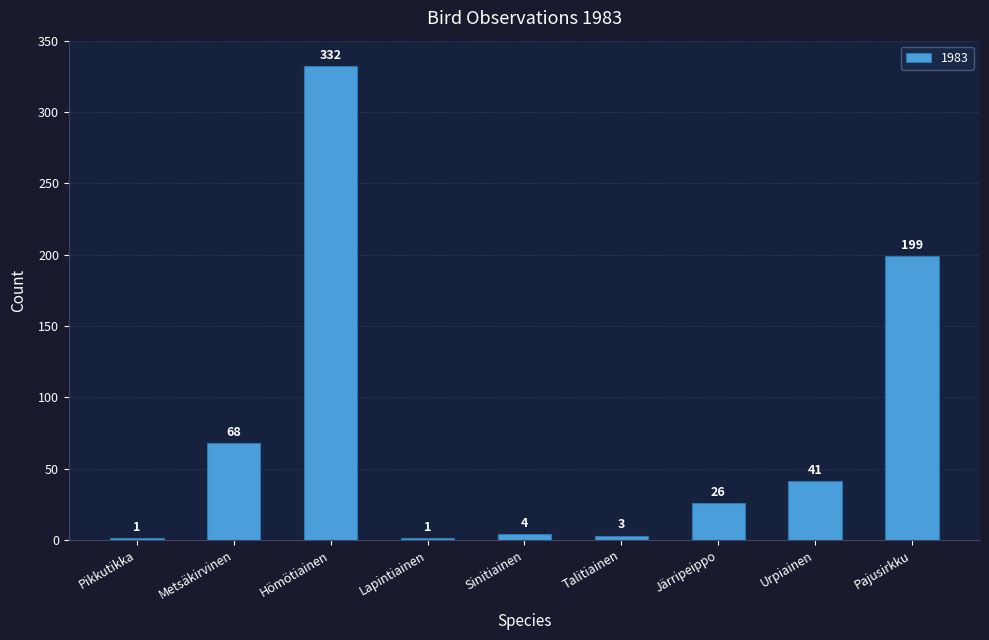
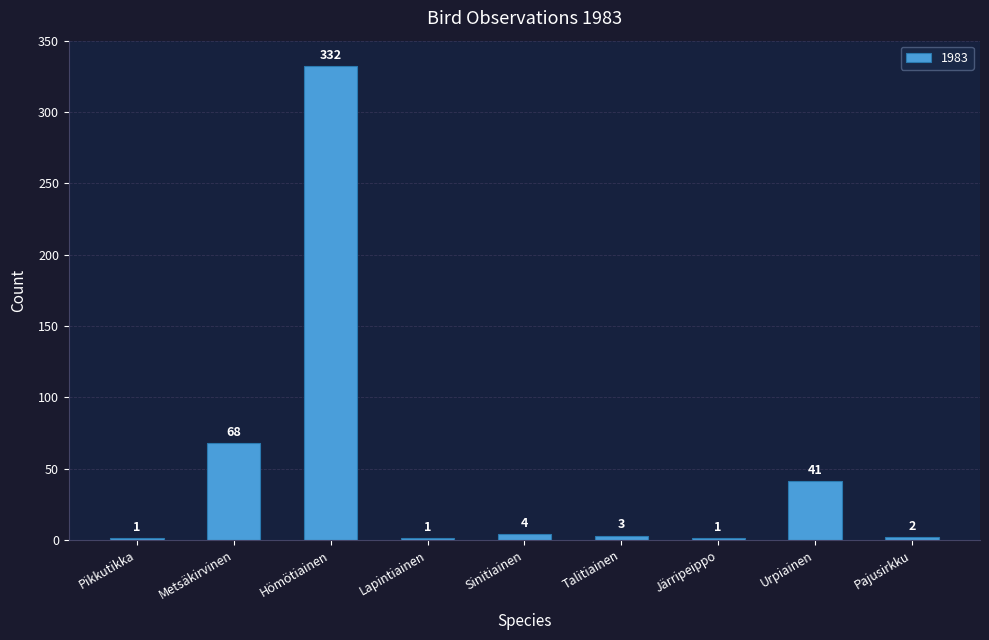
Järripeippo: 26 -> 1
Pajusirkku: 199 -> 2
